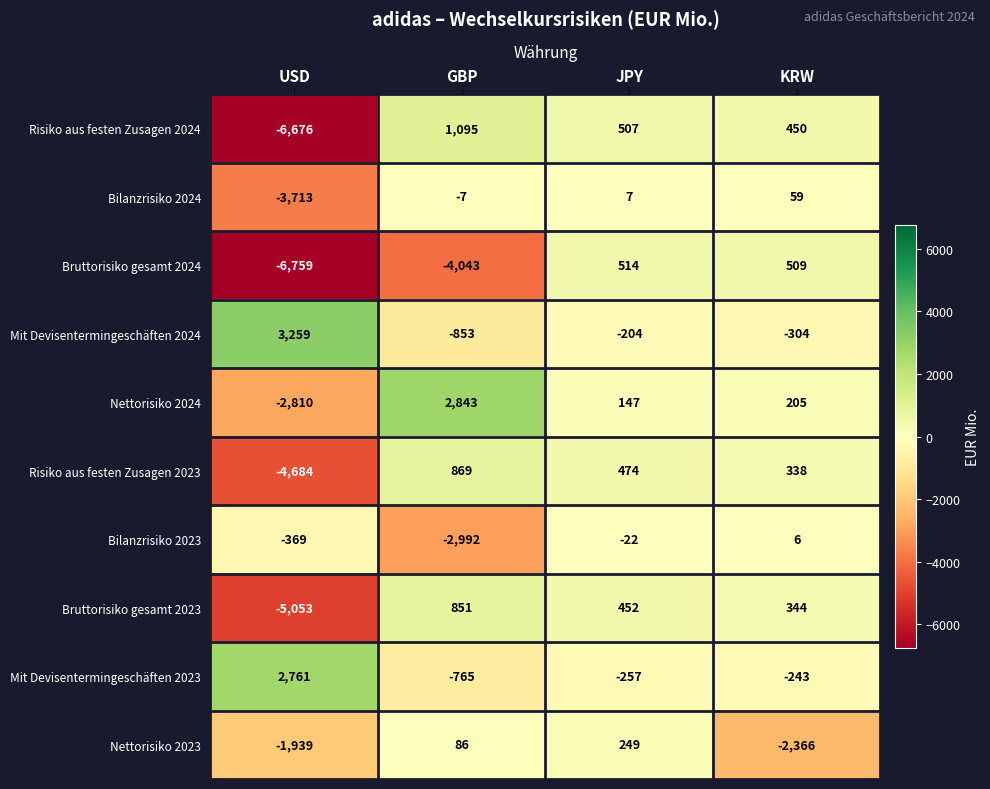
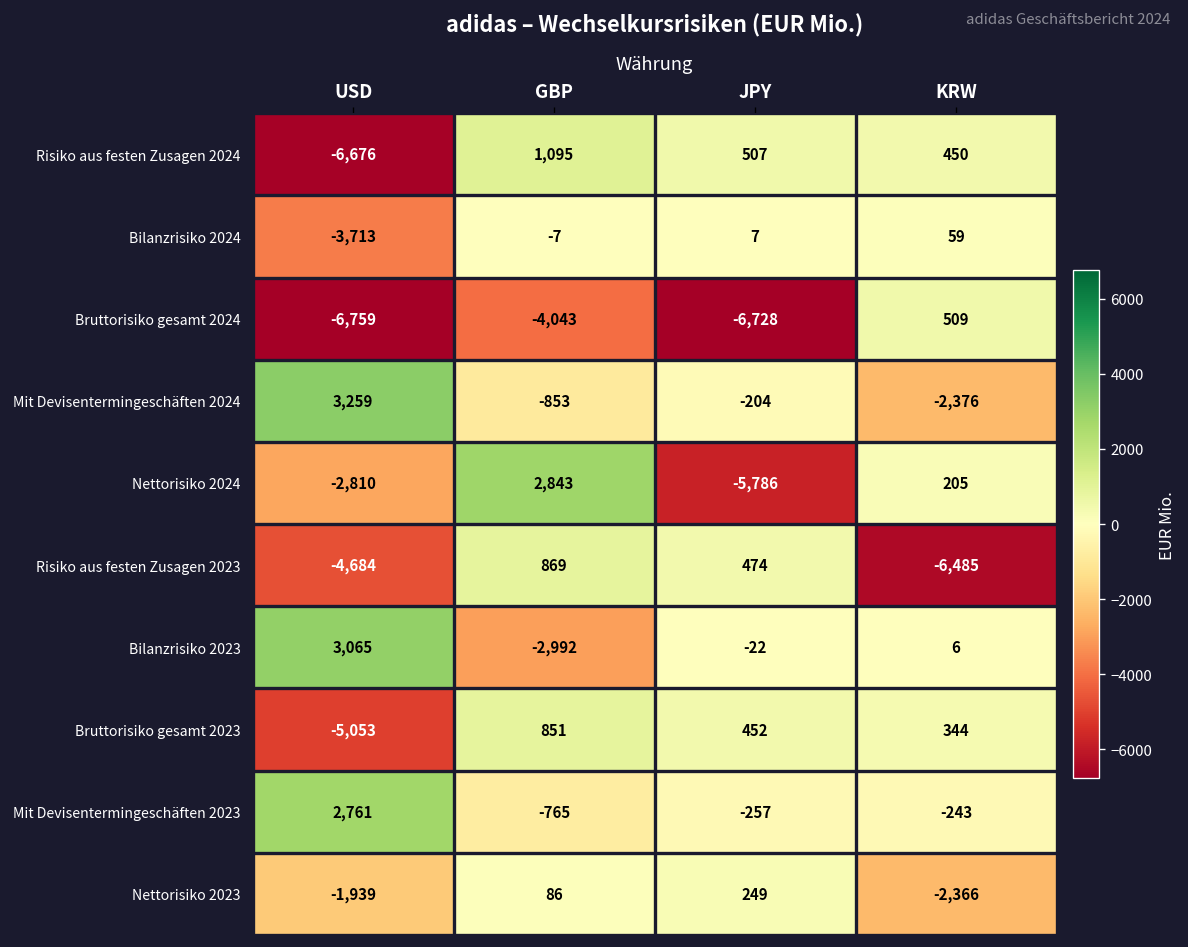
Bruttorisiko gesamt 2024, JPY: 514 -> -6,728
Mit Devisentermingeschäften 2024, KRW: -304 -> -2,376
Nettorisiko 2024, JPY: 147 -> -5,786
Risiko aus festen Zusagen 2023, KRW: 338 -> -6,485
Bilanzrisiko 2023, USD: -369 -> 3,065
